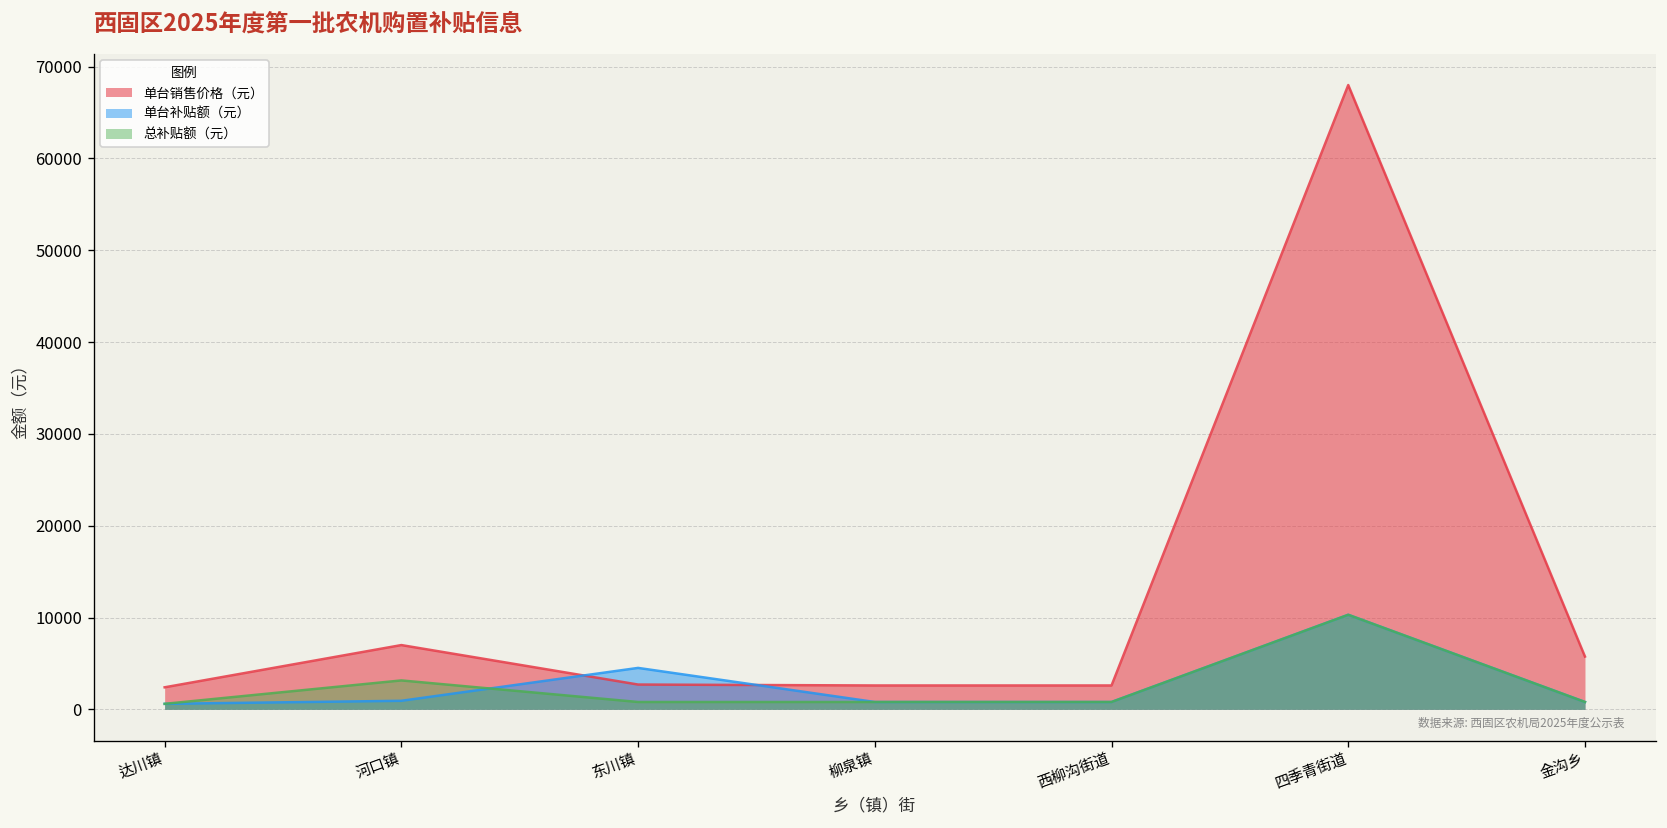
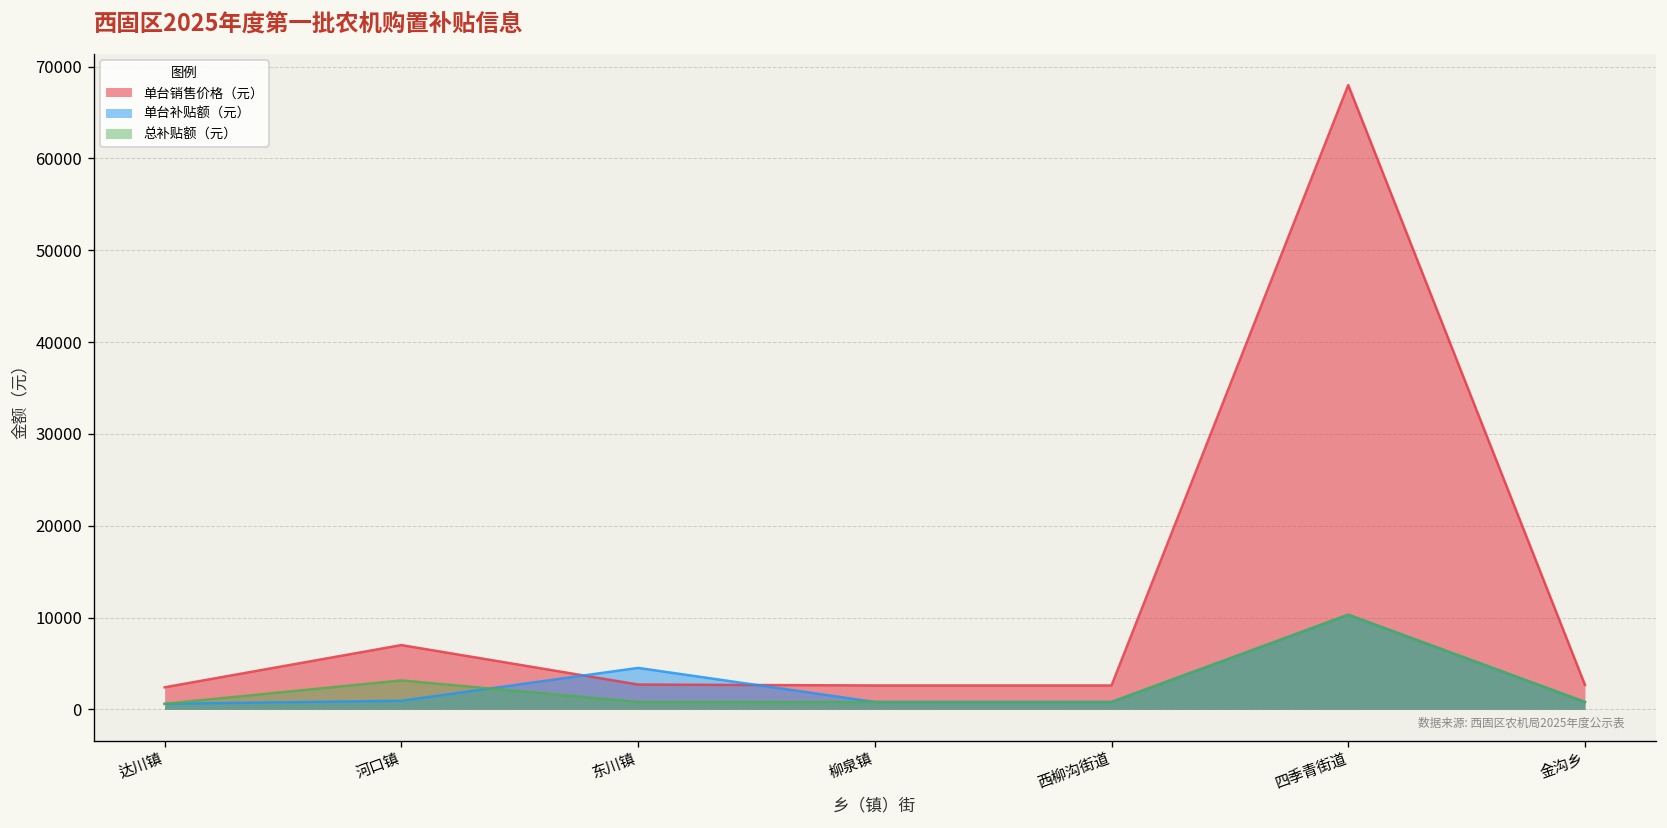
单台销售价格（元）, 金沟乡: 6000 -> 3000
